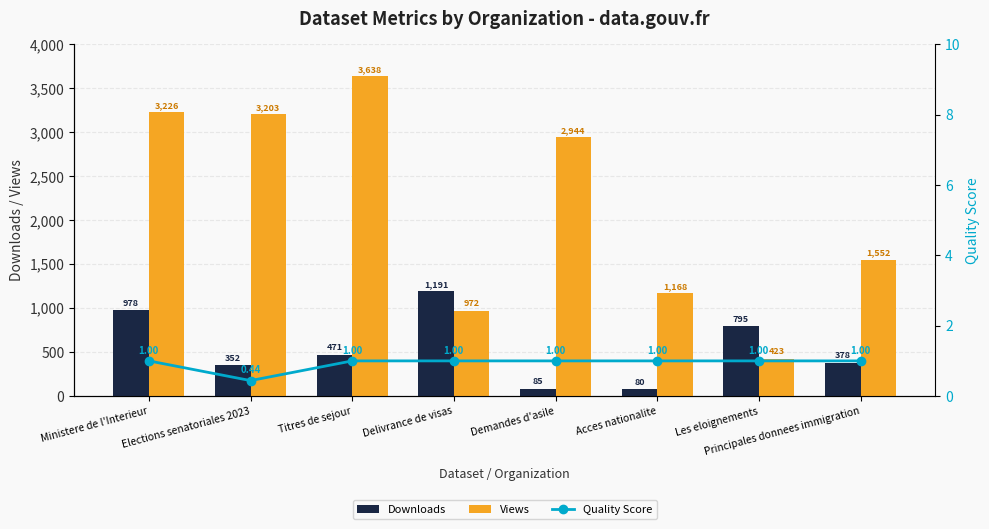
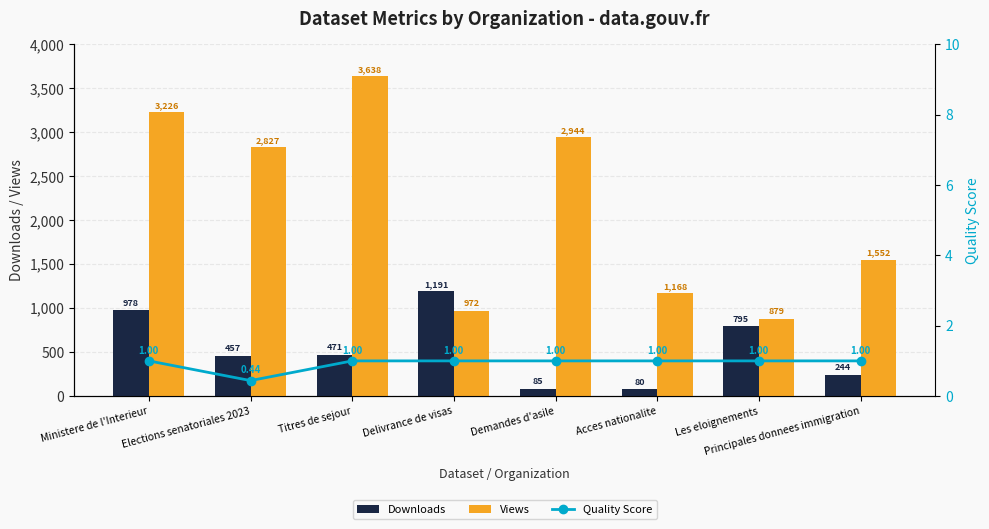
Downloads, Elections senatoriales 2023: 352 -> 457
Views, Elections senatoriales 2023: 3,203 -> 2,827
Views, Les eloignements: 423 -> 879
Downloads, Principales donnees immigration: 378 -> 244
